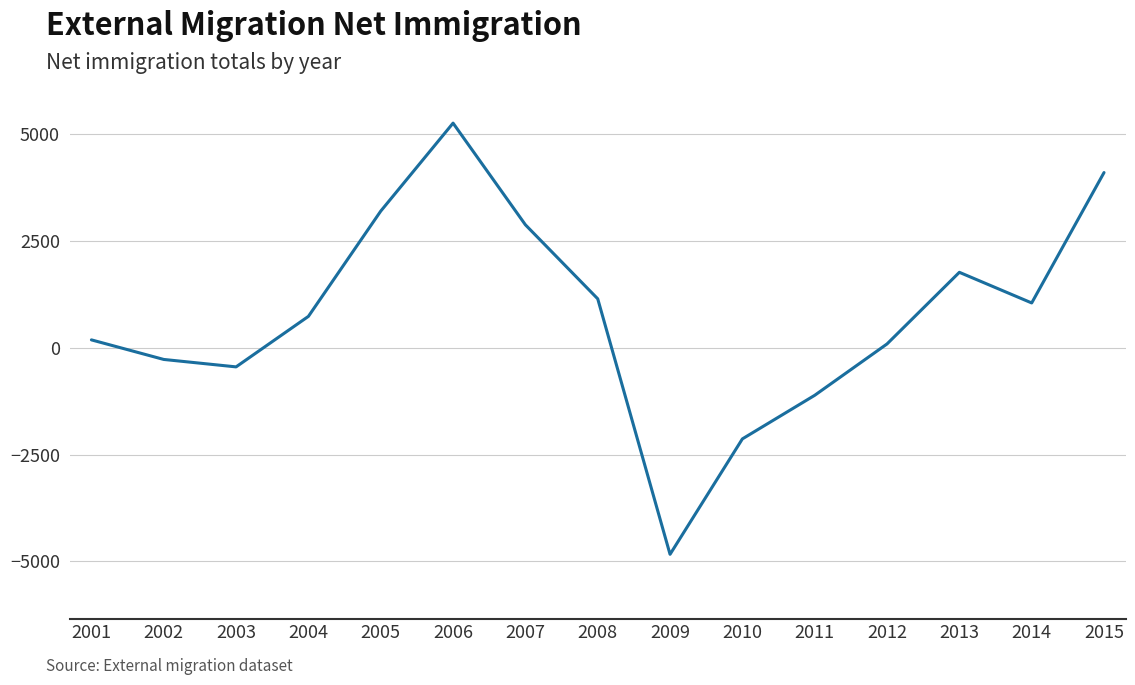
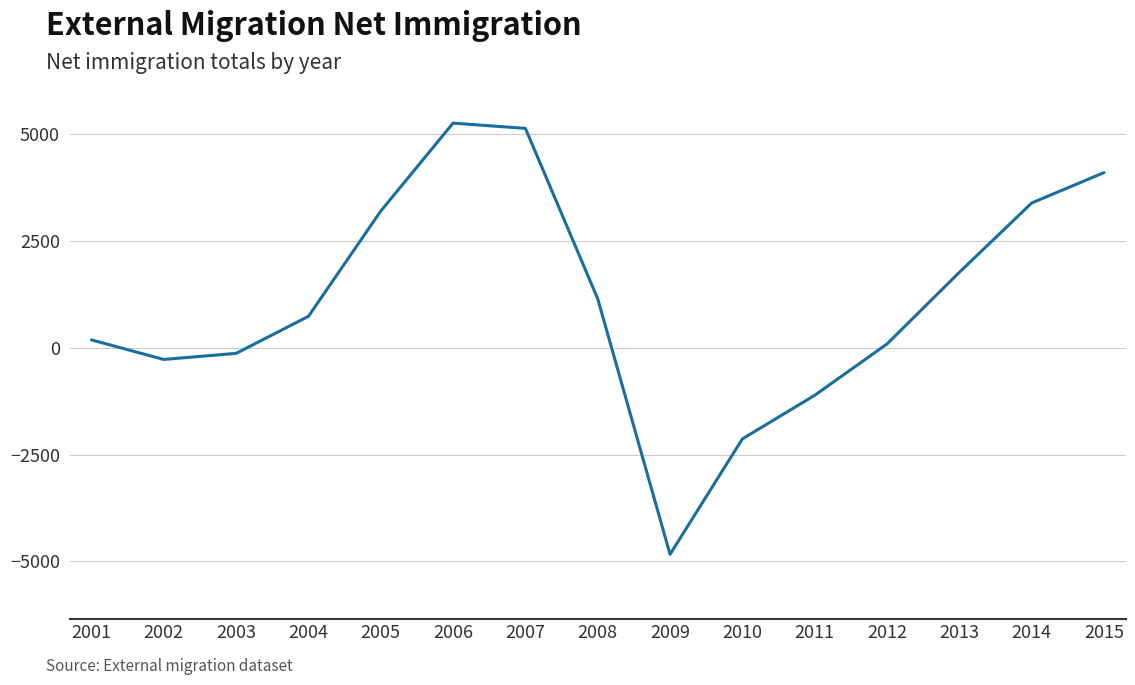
2003: -400 -> -100
2007: 2900 -> 5100
2014: 1000 -> 3400
